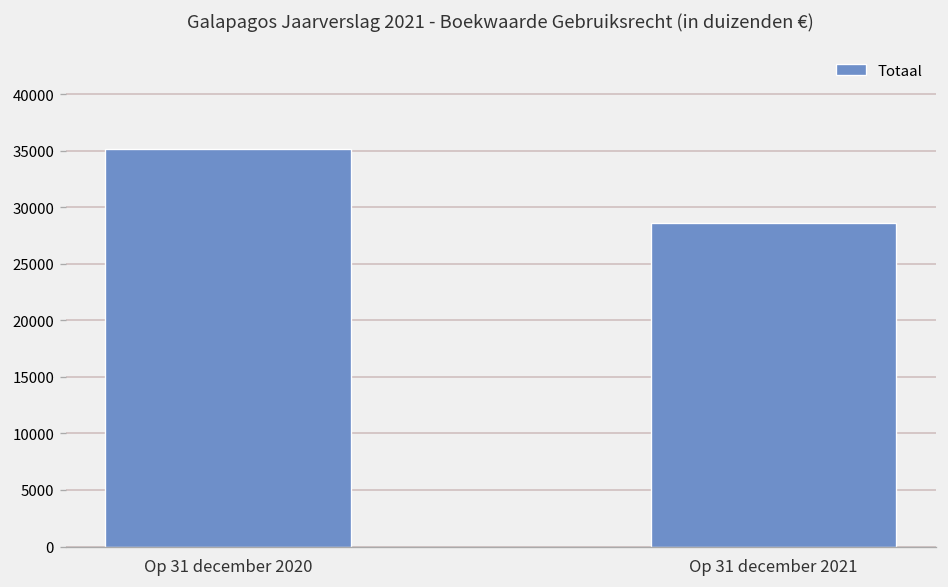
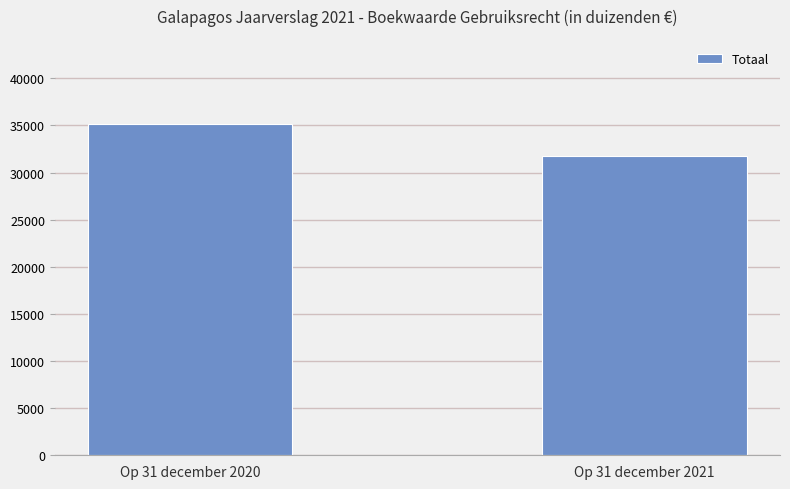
Op 31 december 2021: 29000 -> 32000
